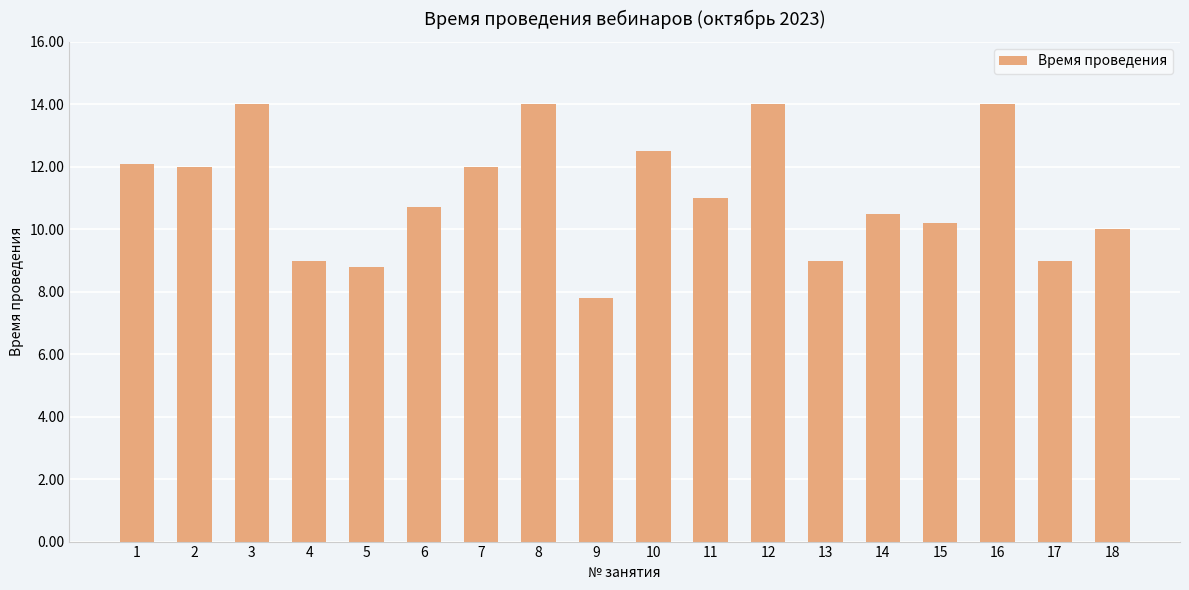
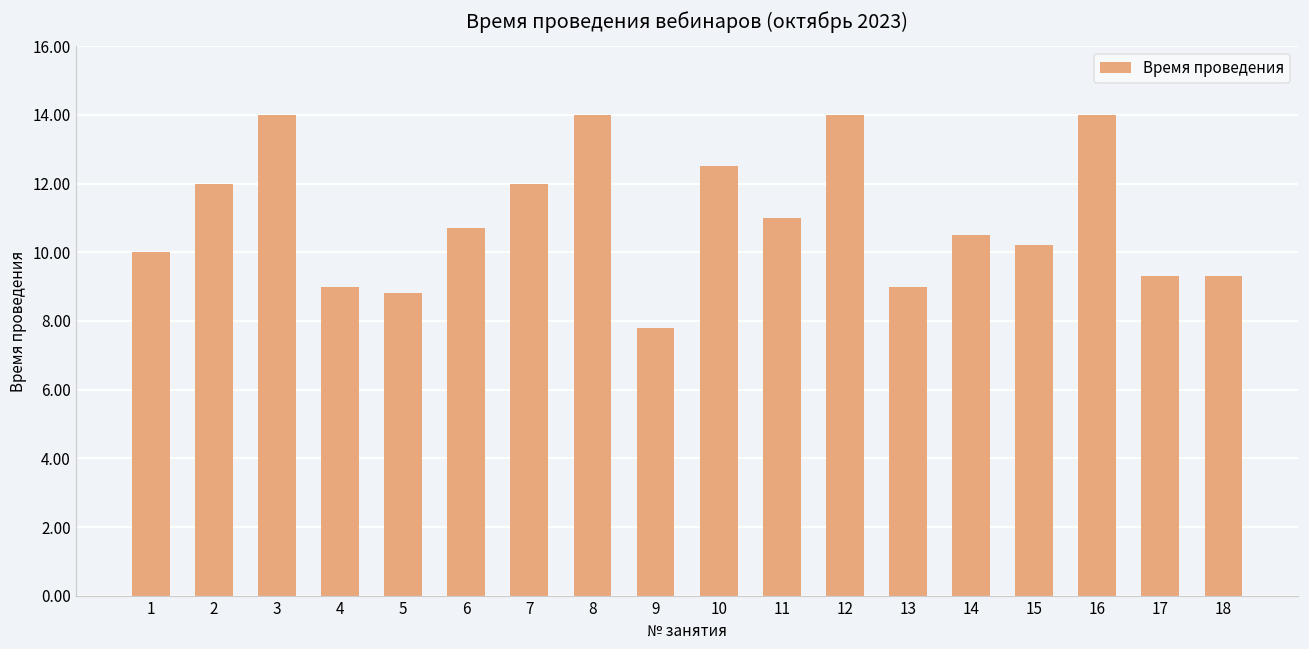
1: 12.1 -> 10.0
17: 9.0 -> 9.3
18: 10.0 -> 9.3
